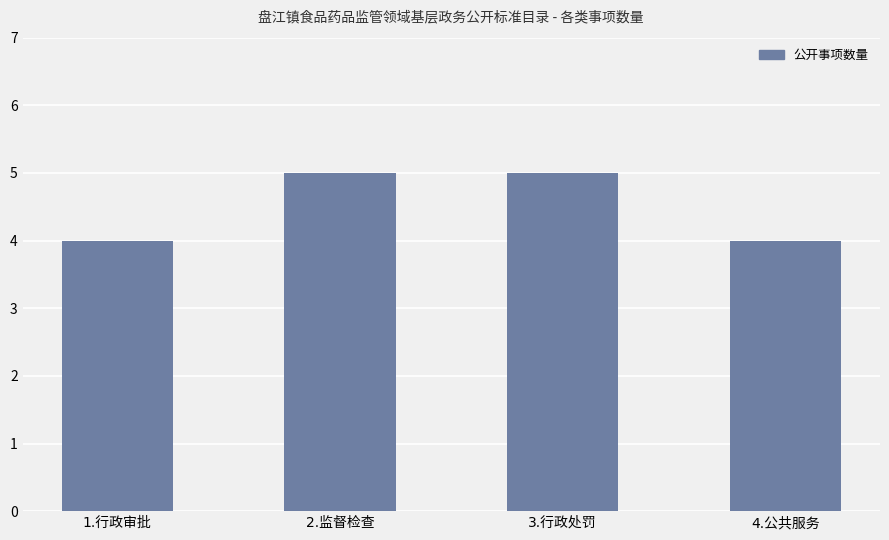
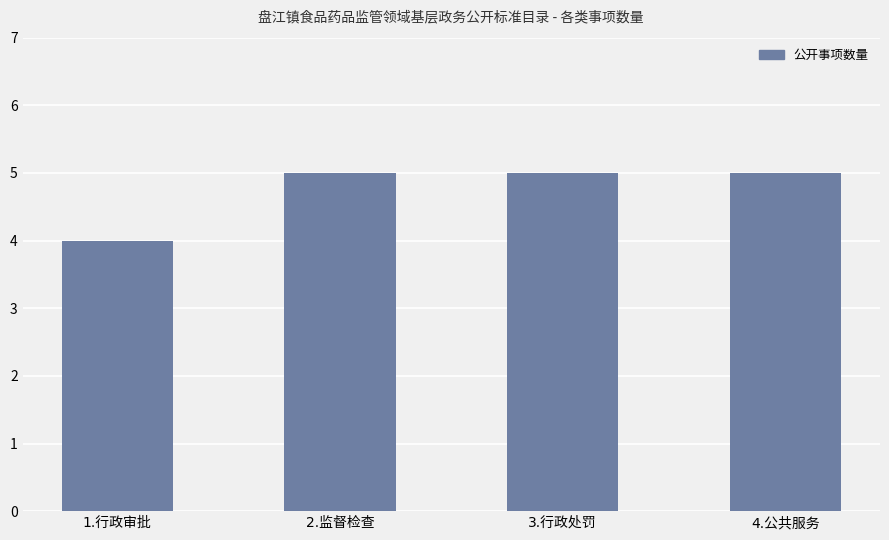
4.公共服务: 4 -> 5
